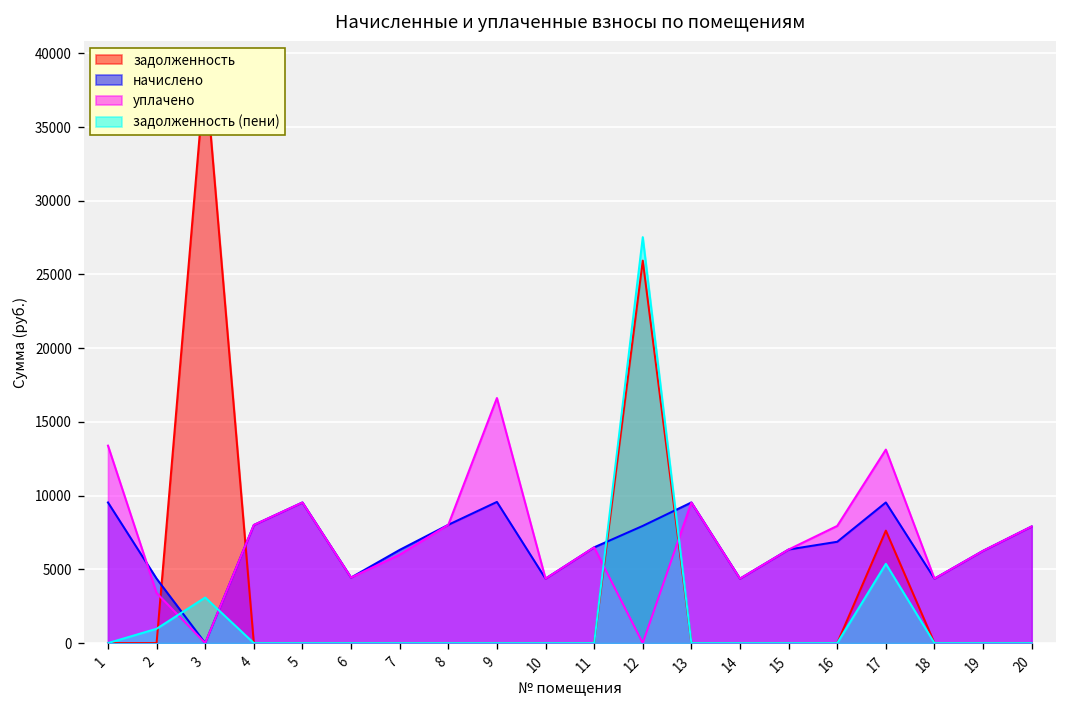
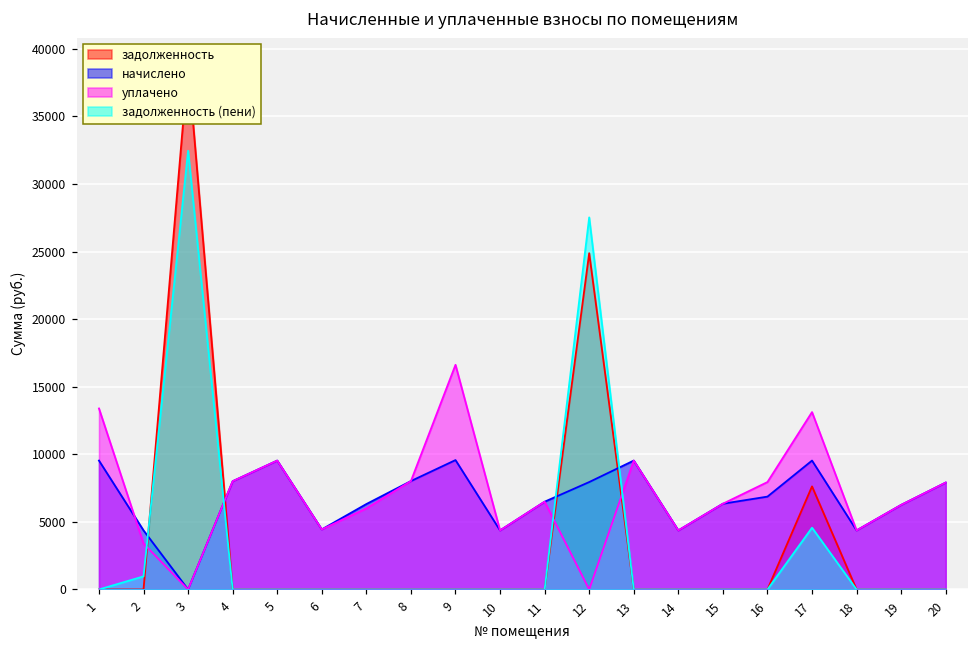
задолженность (пени), 3: 3100 -> 32500
задолженность, 12: 25900 -> 24900
задолженность (пени), 17: 5400 -> 4600
